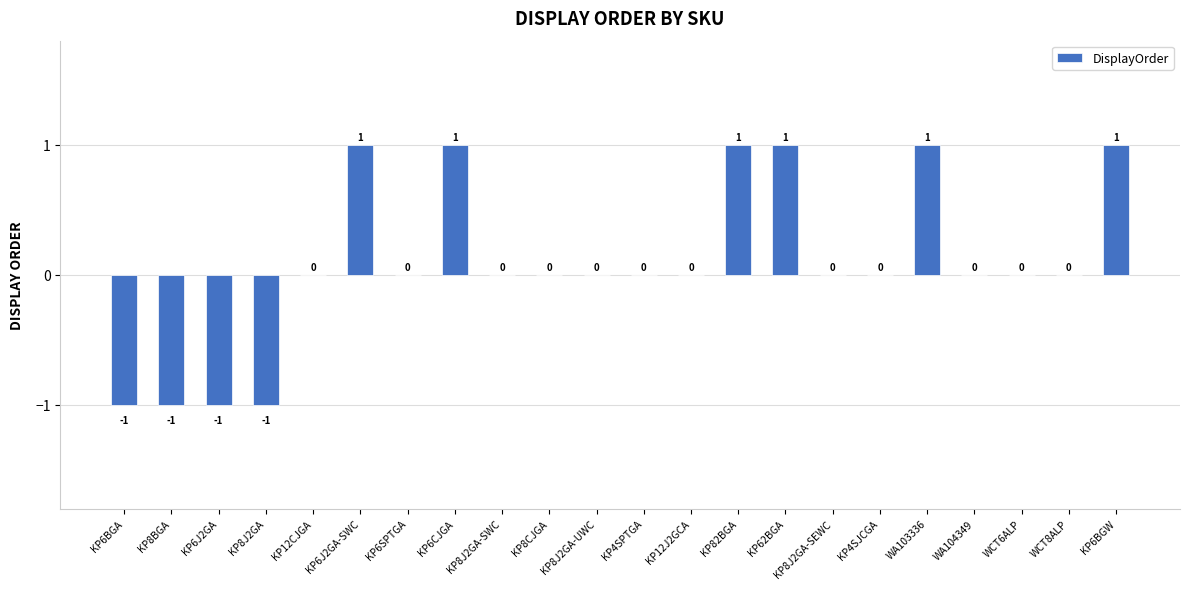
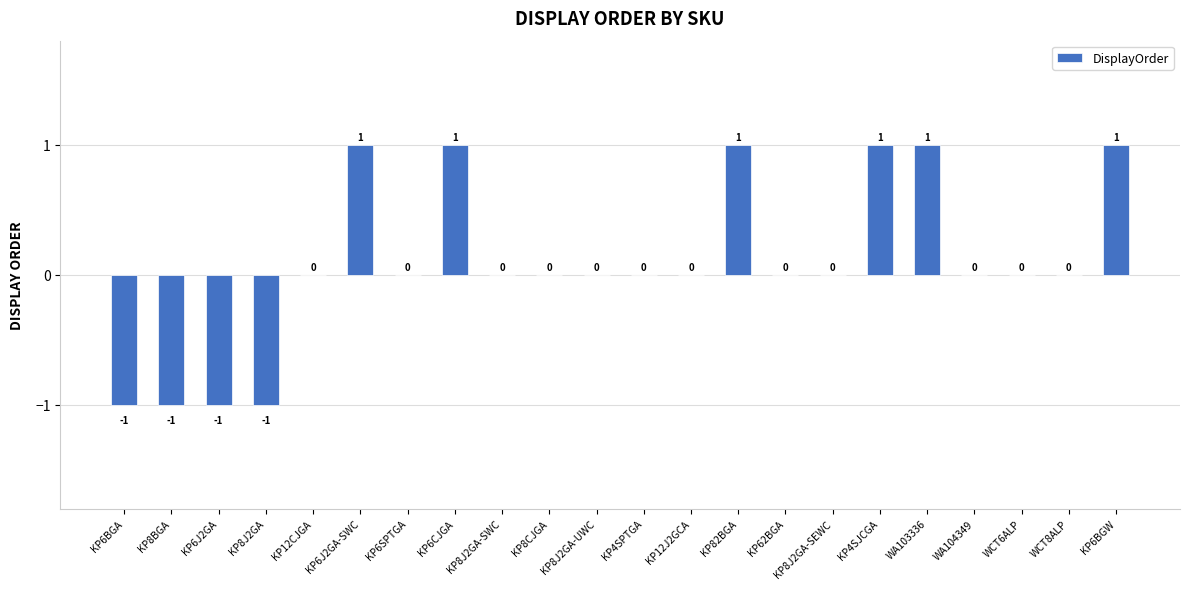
KP62BGA: 1 -> 0
KP4SJCGA: 0 -> 1
